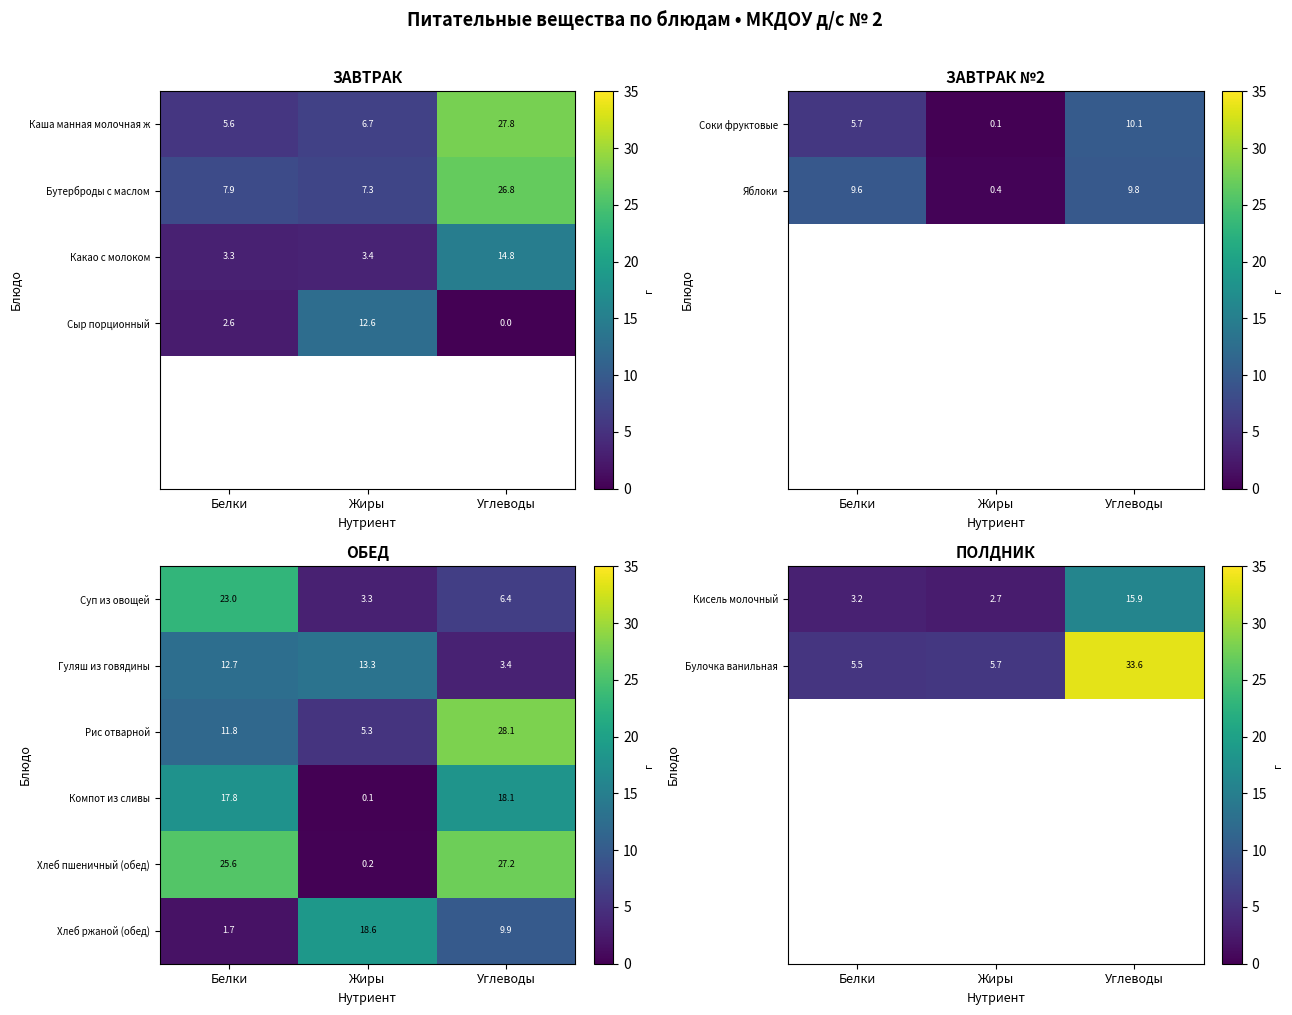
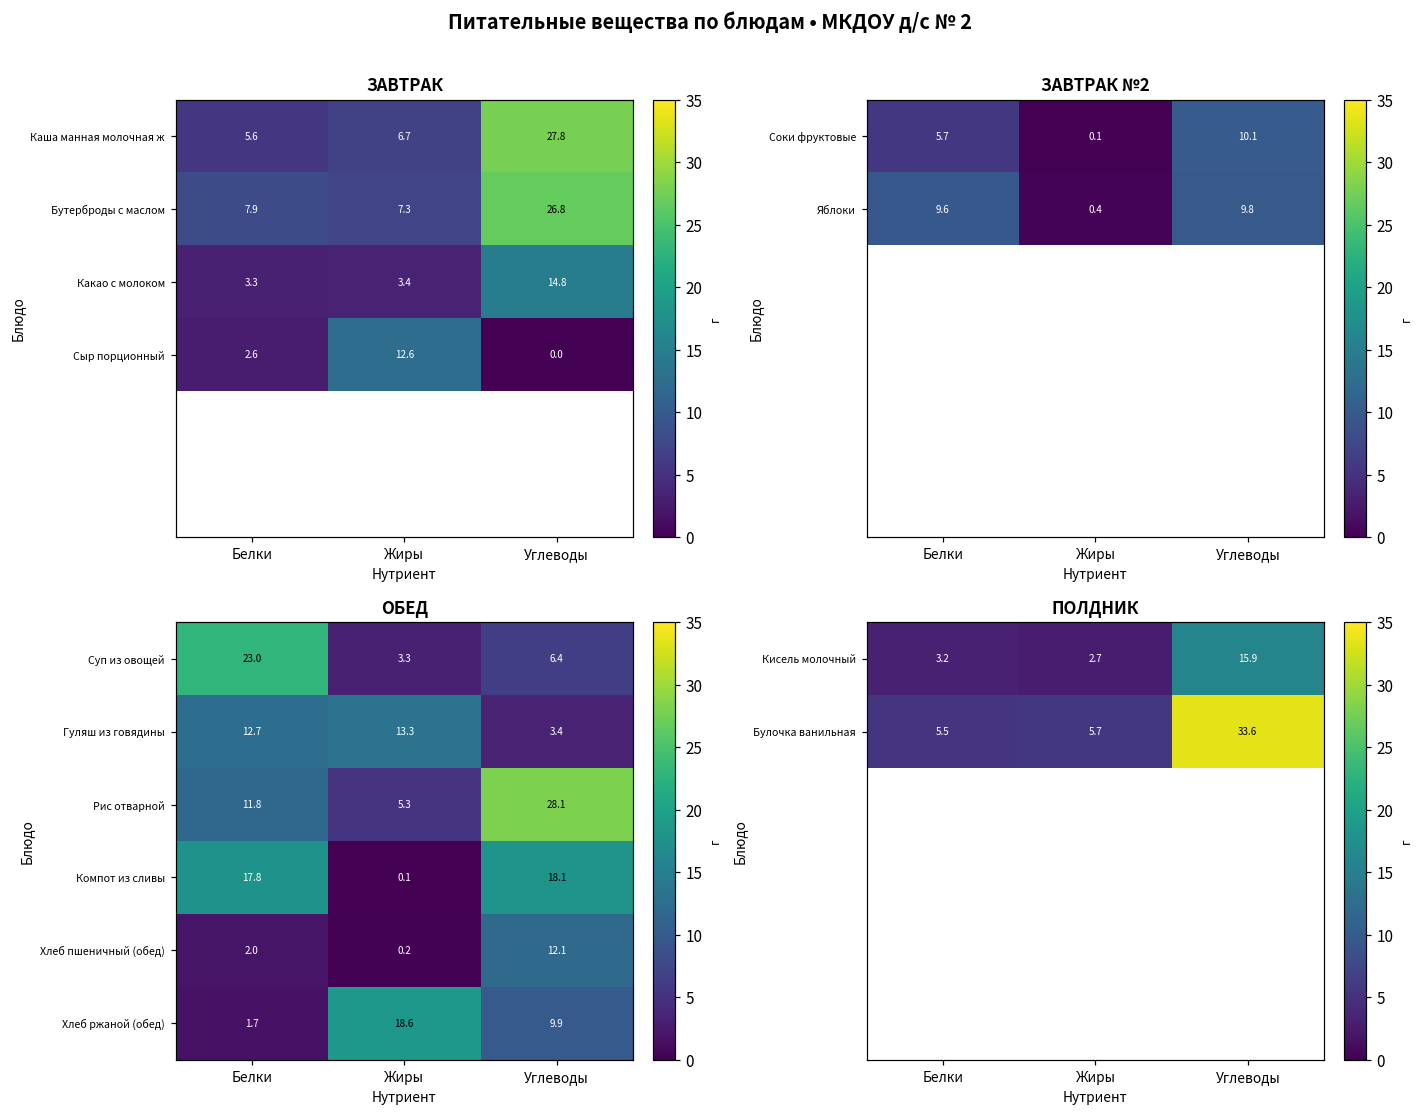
ОБЕД, Хлеб пшеничный (обед), Белки: 25.6 -> 2.0
ОБЕД, Хлеб пшеничный (обед), Углеводы: 27.2 -> 12.1
